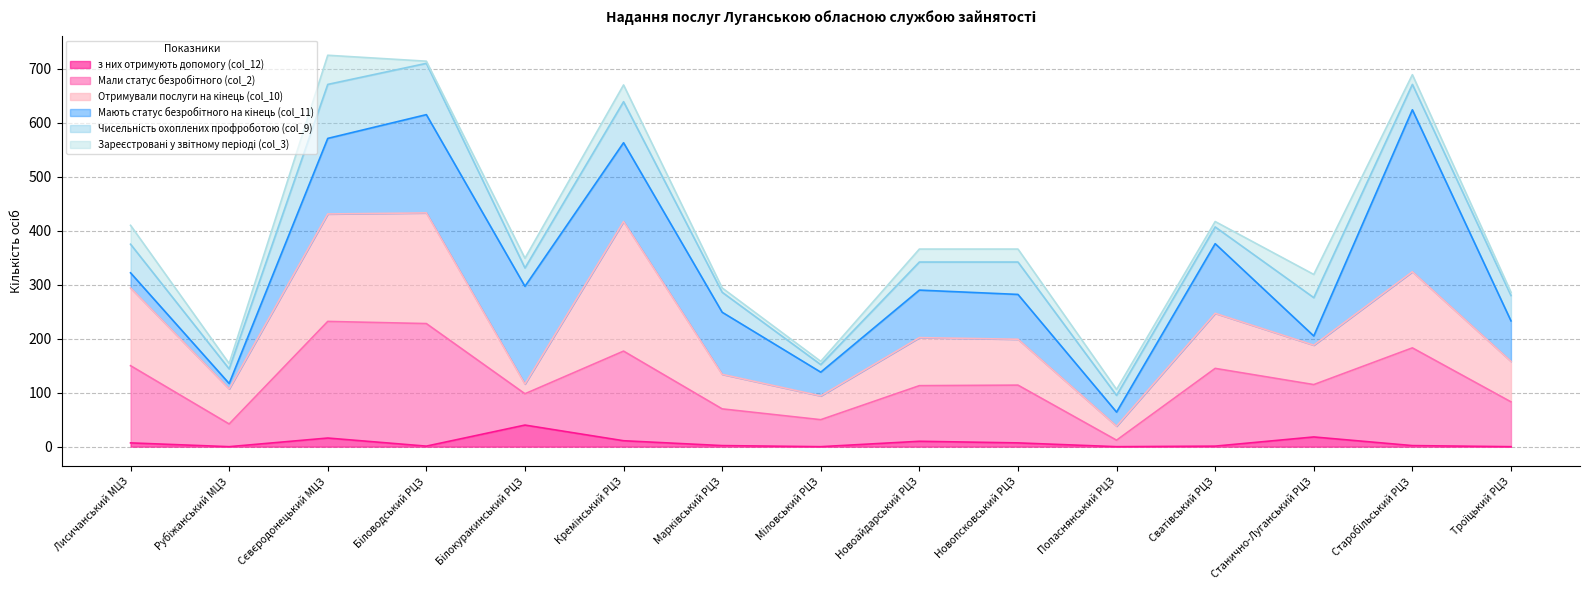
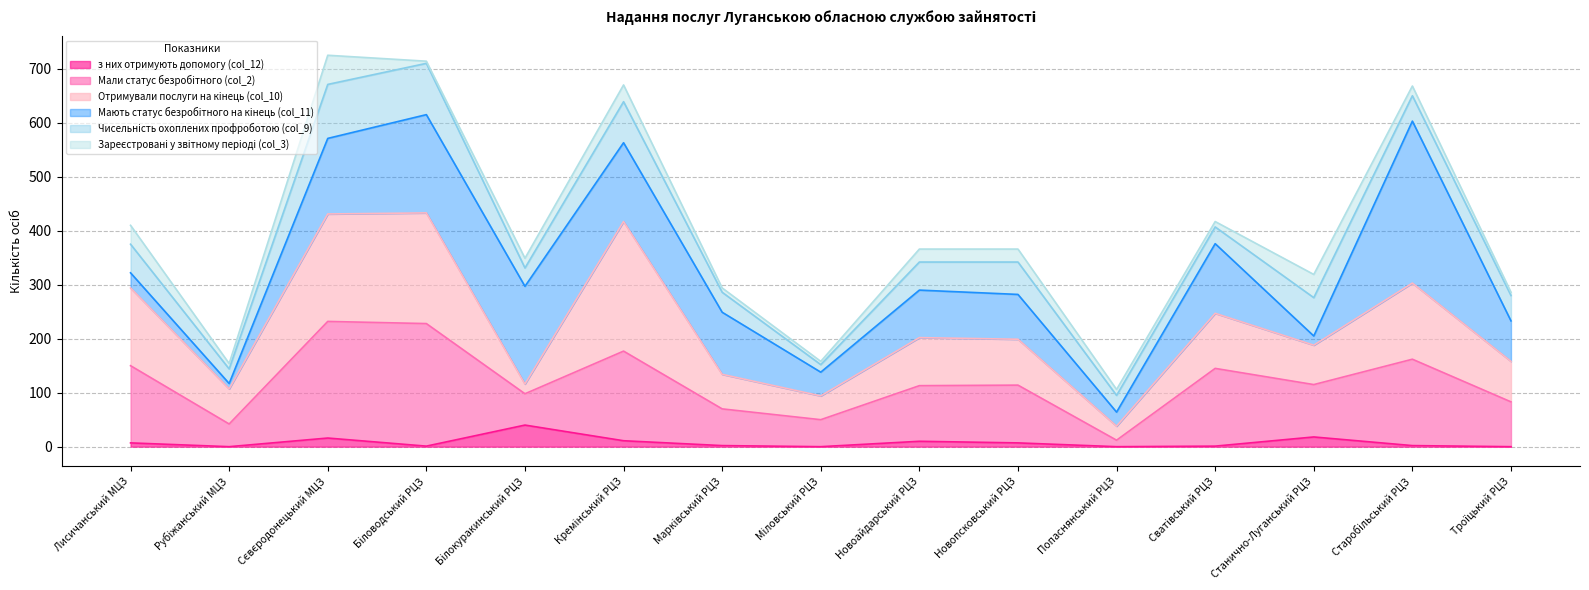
Мали статус безробітного (col_2), Старобільський РЦЗ: 180 -> 160
